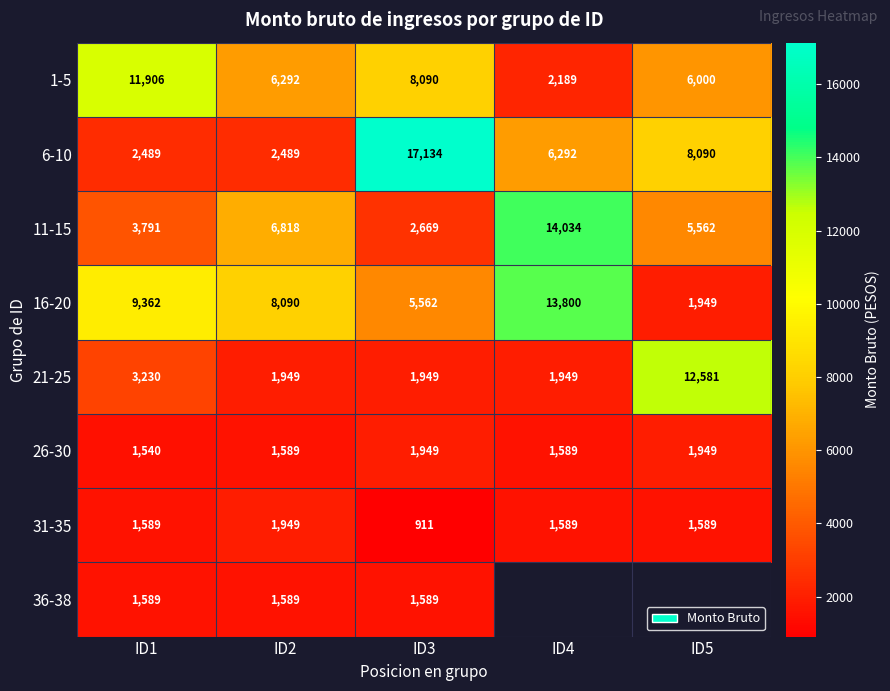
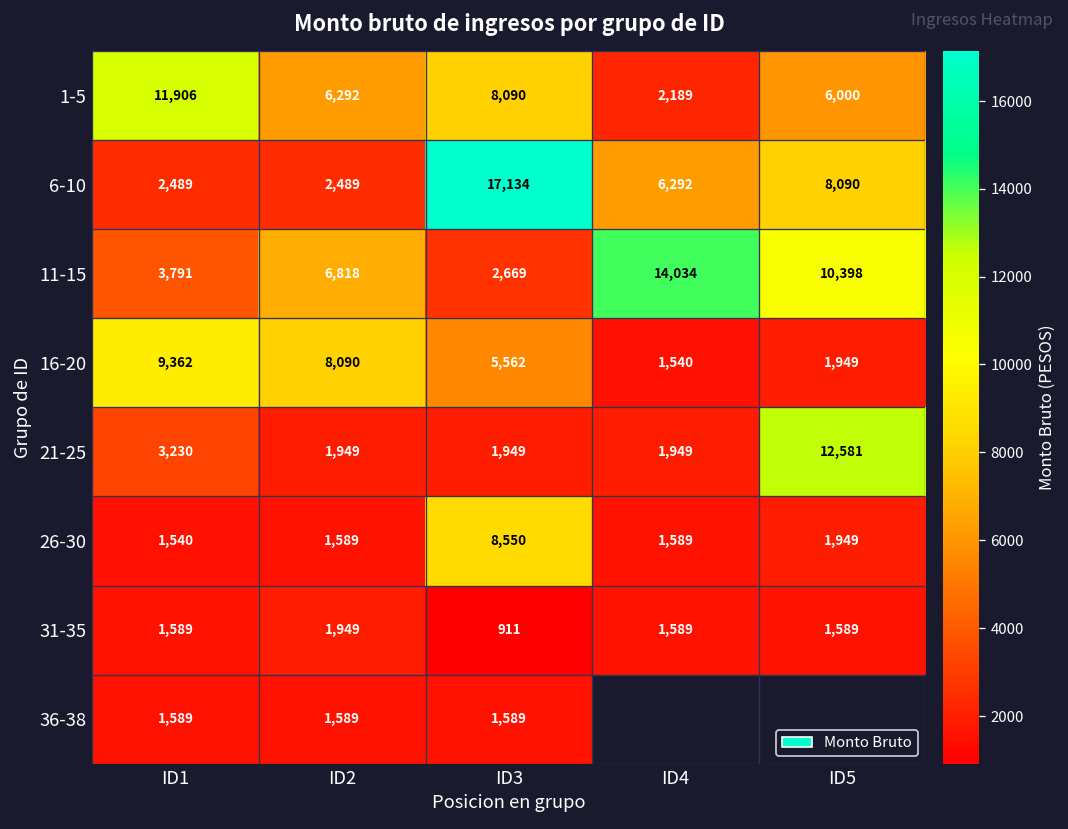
11-15, ID5: 5,562 -> 10,398
16-20, ID4: 13,800 -> 1,540
26-30, ID3: 1,949 -> 8,550
